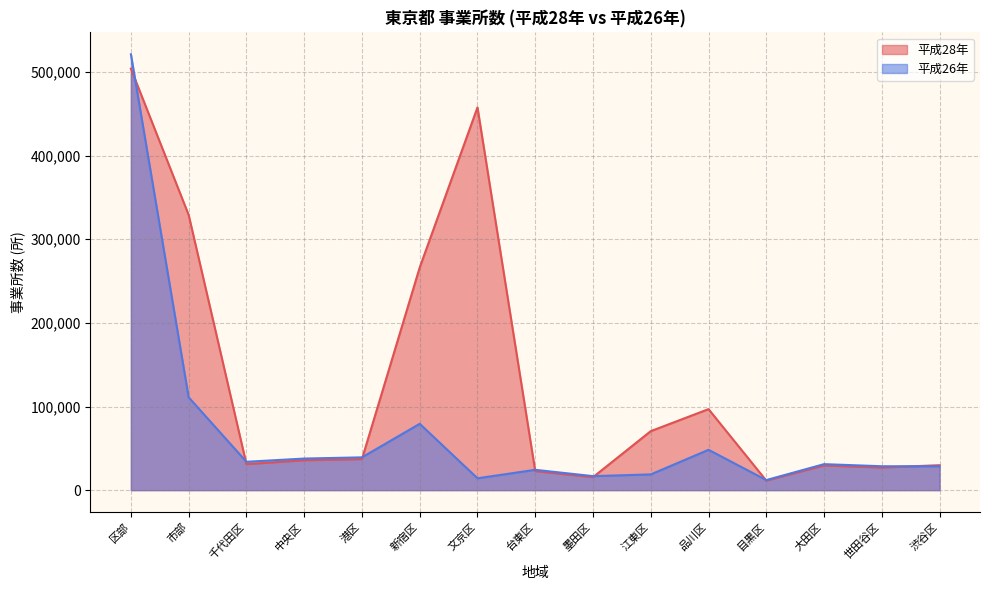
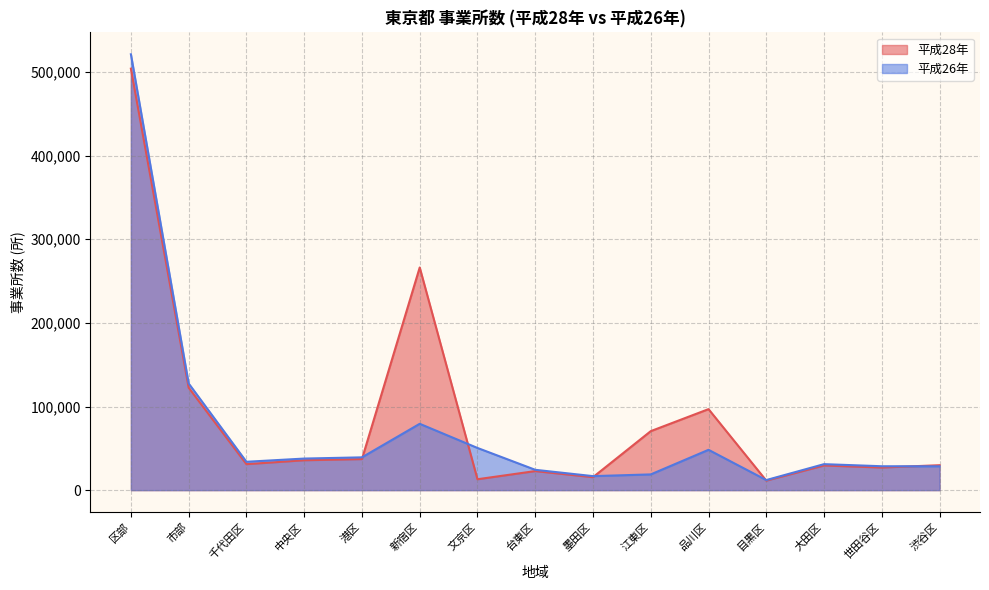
平成28年, 市部: 330,000 -> 120,000
平成26年, 市部: 110,000 -> 130,000
平成28年, 文京区: 460,000 -> 10,000
平成26年, 文京区: 10,000 -> 50,000
